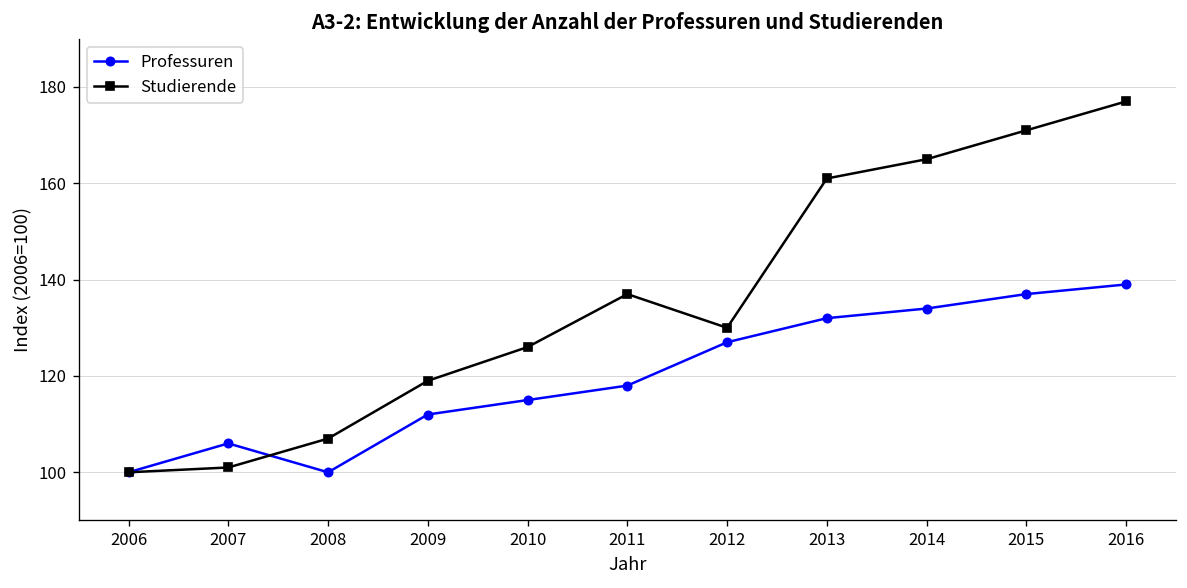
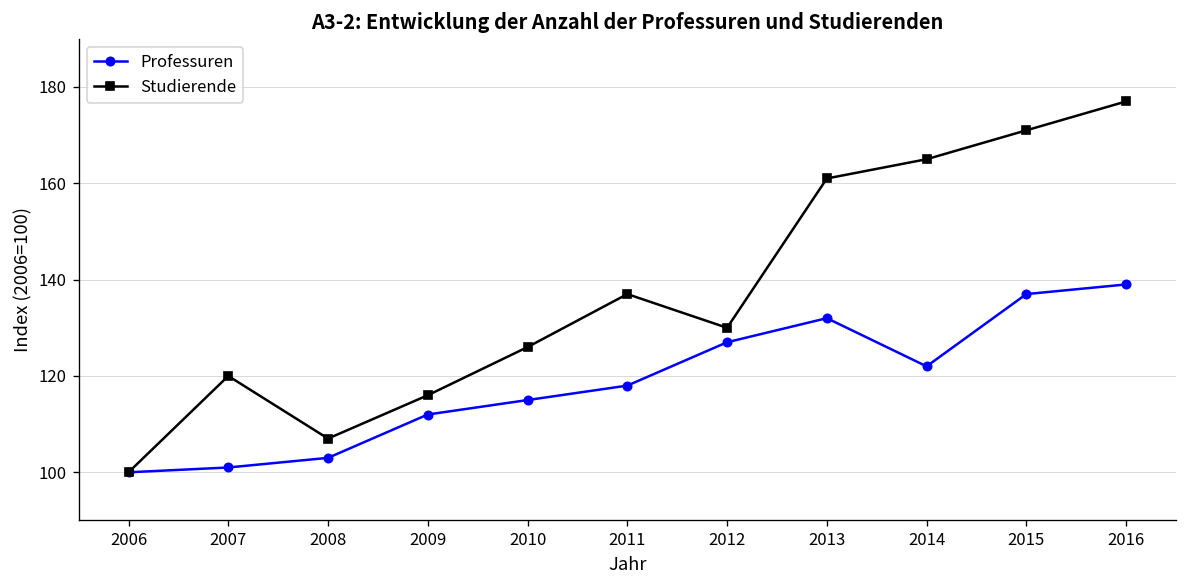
Professuren, 2007: 106 -> 101
Studierende, 2007: 101 -> 120
Professuren, 2008: 100 -> 103
Studierende, 2009: 119 -> 116
Professuren, 2014: 134 -> 122
